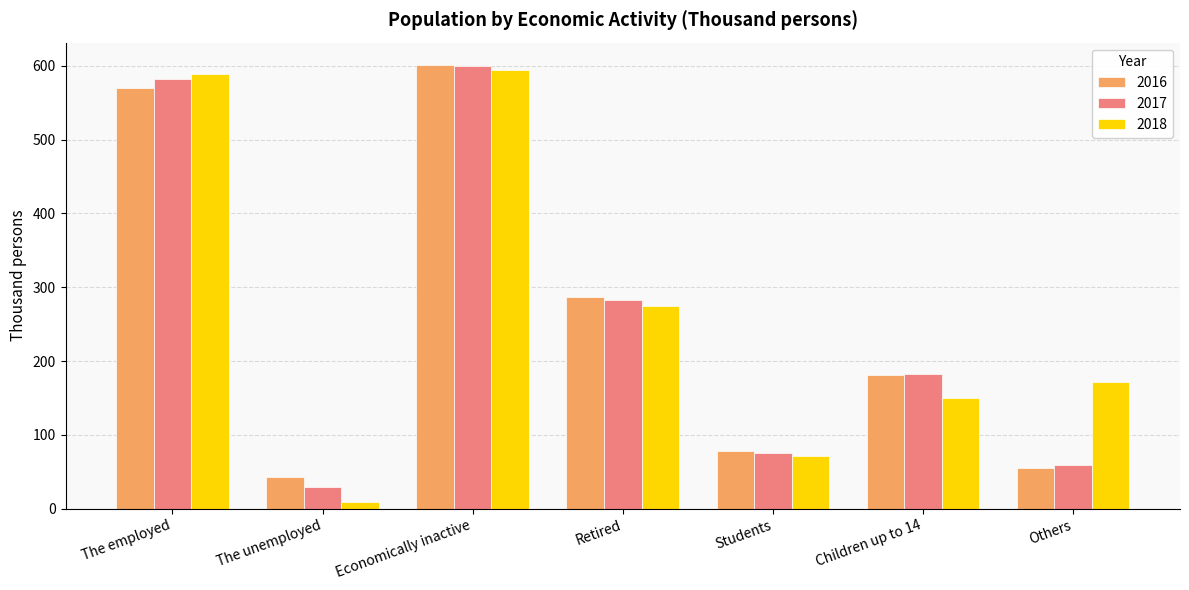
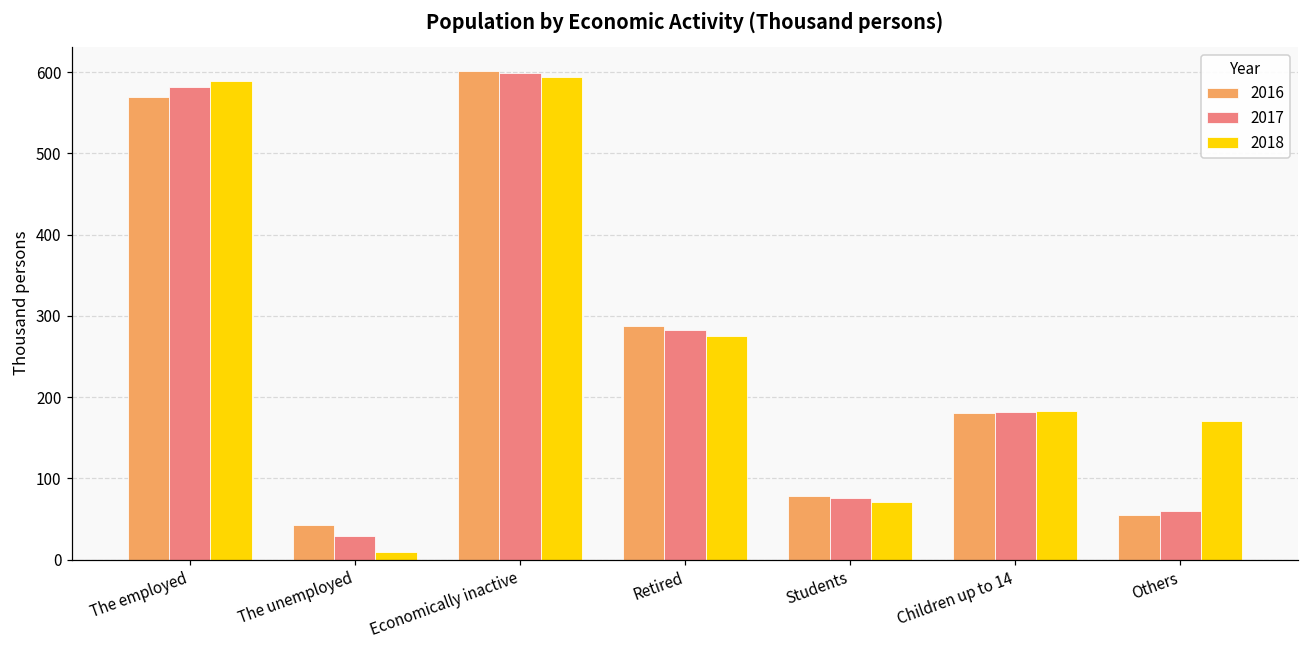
2018, Children up to 14: 150 -> 180
